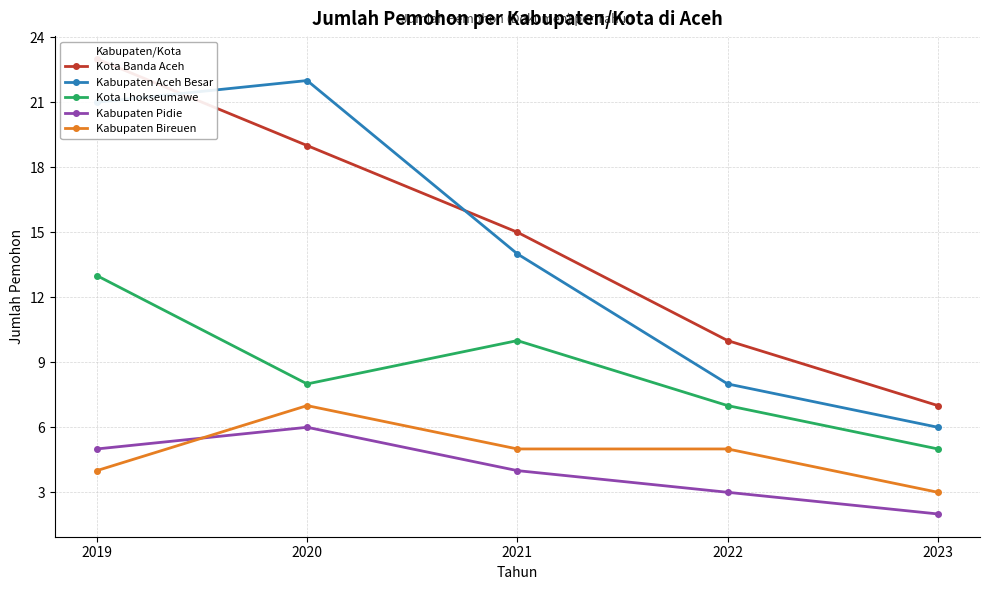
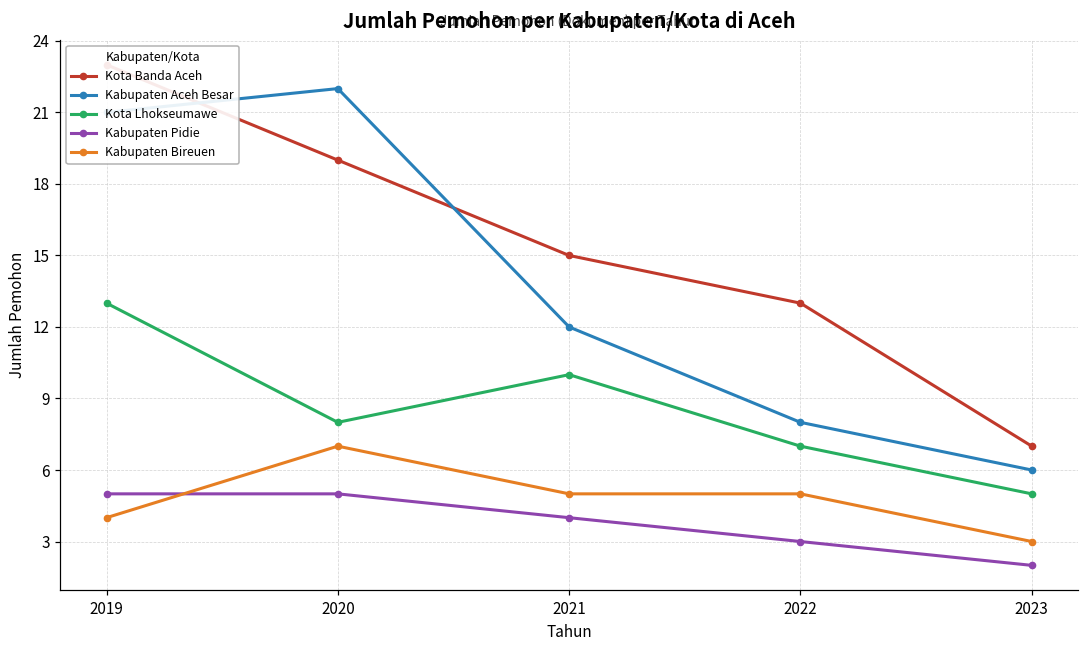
Kabupaten Pidie, 2020: 6 -> 5
Kabupaten Aceh Besar, 2021: 14 -> 12
Kota Banda Aceh, 2022: 10 -> 13
